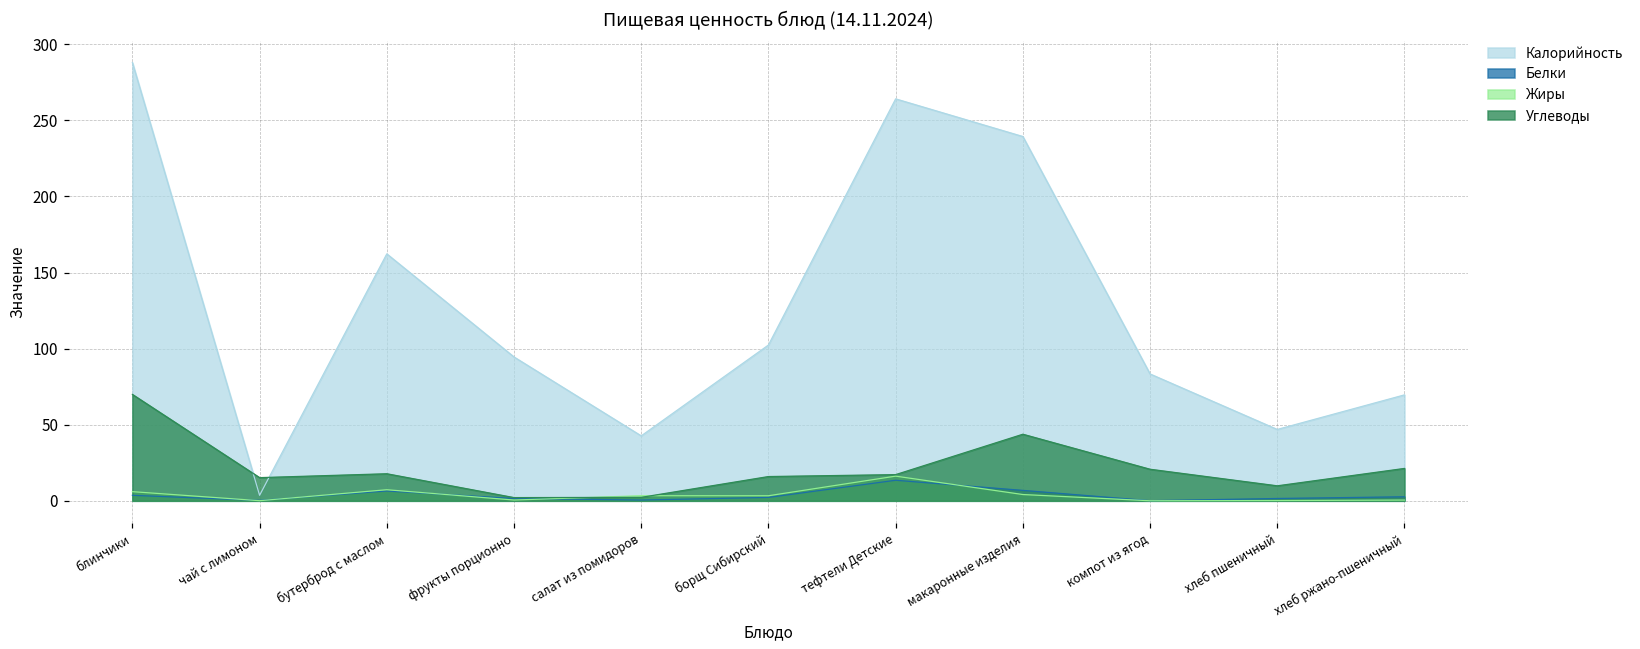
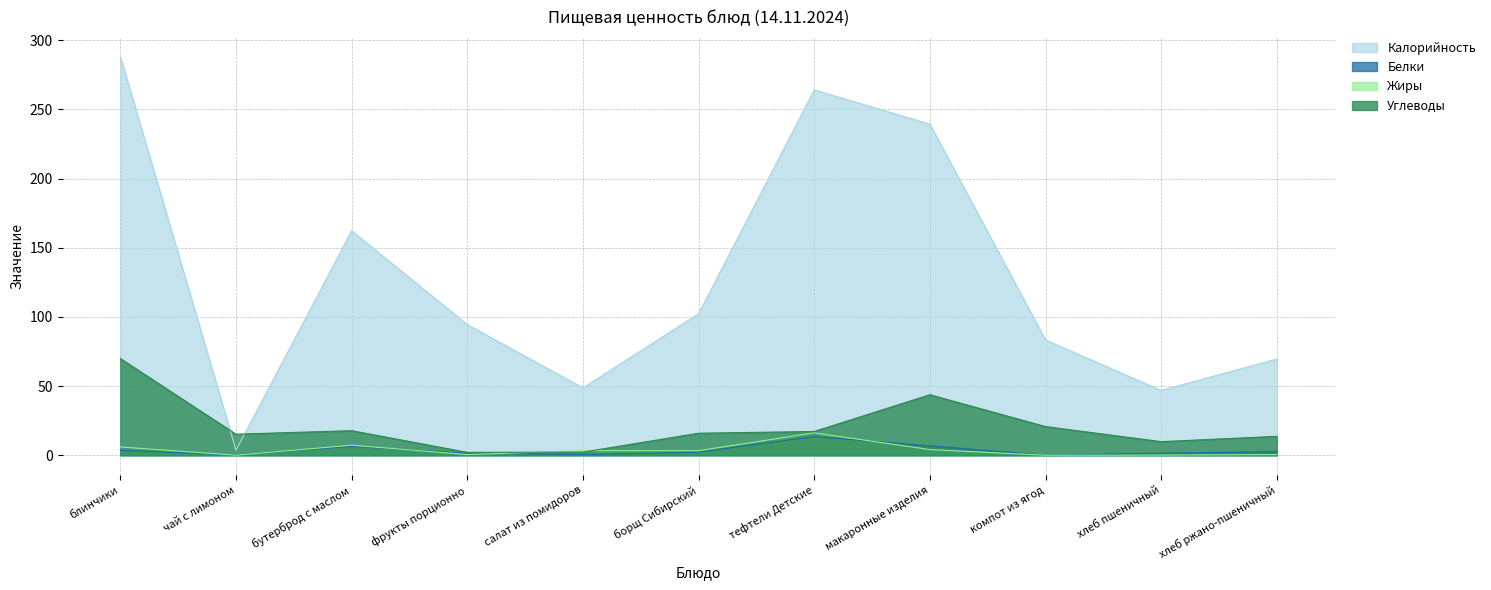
Калорийность, салат из помидоров: 43 -> 49
Углеводы, хлеб ржано-пшеничный: 21 -> 14
